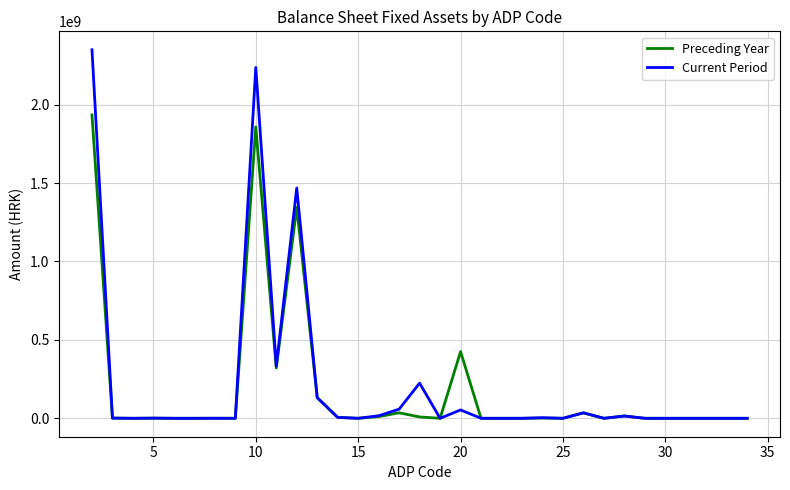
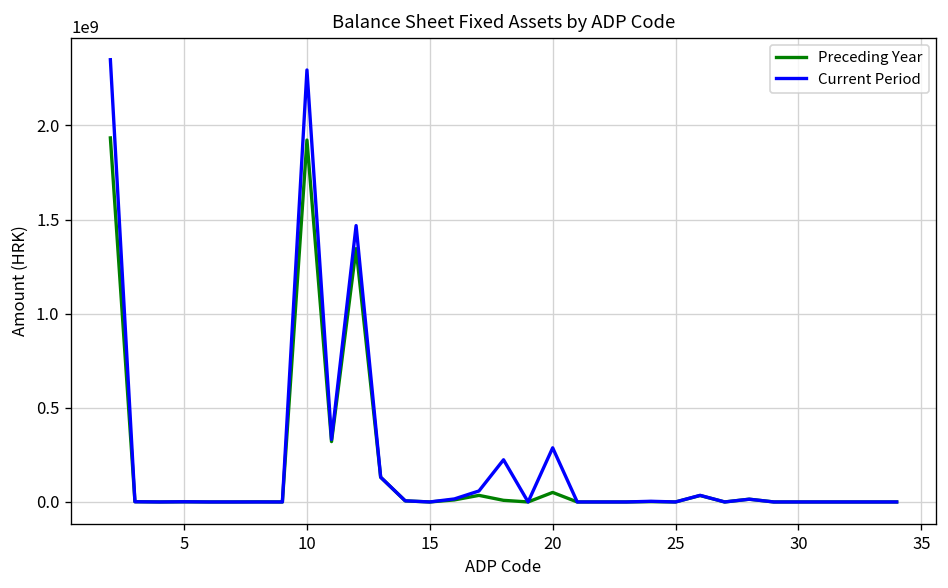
Preceding Year, 10: 1860000000 -> 1920000000
Current Period, 10: 2240000000 -> 2290000000
Preceding Year, 20: 430000000 -> 50000000
Current Period, 20: 50000000 -> 290000000
